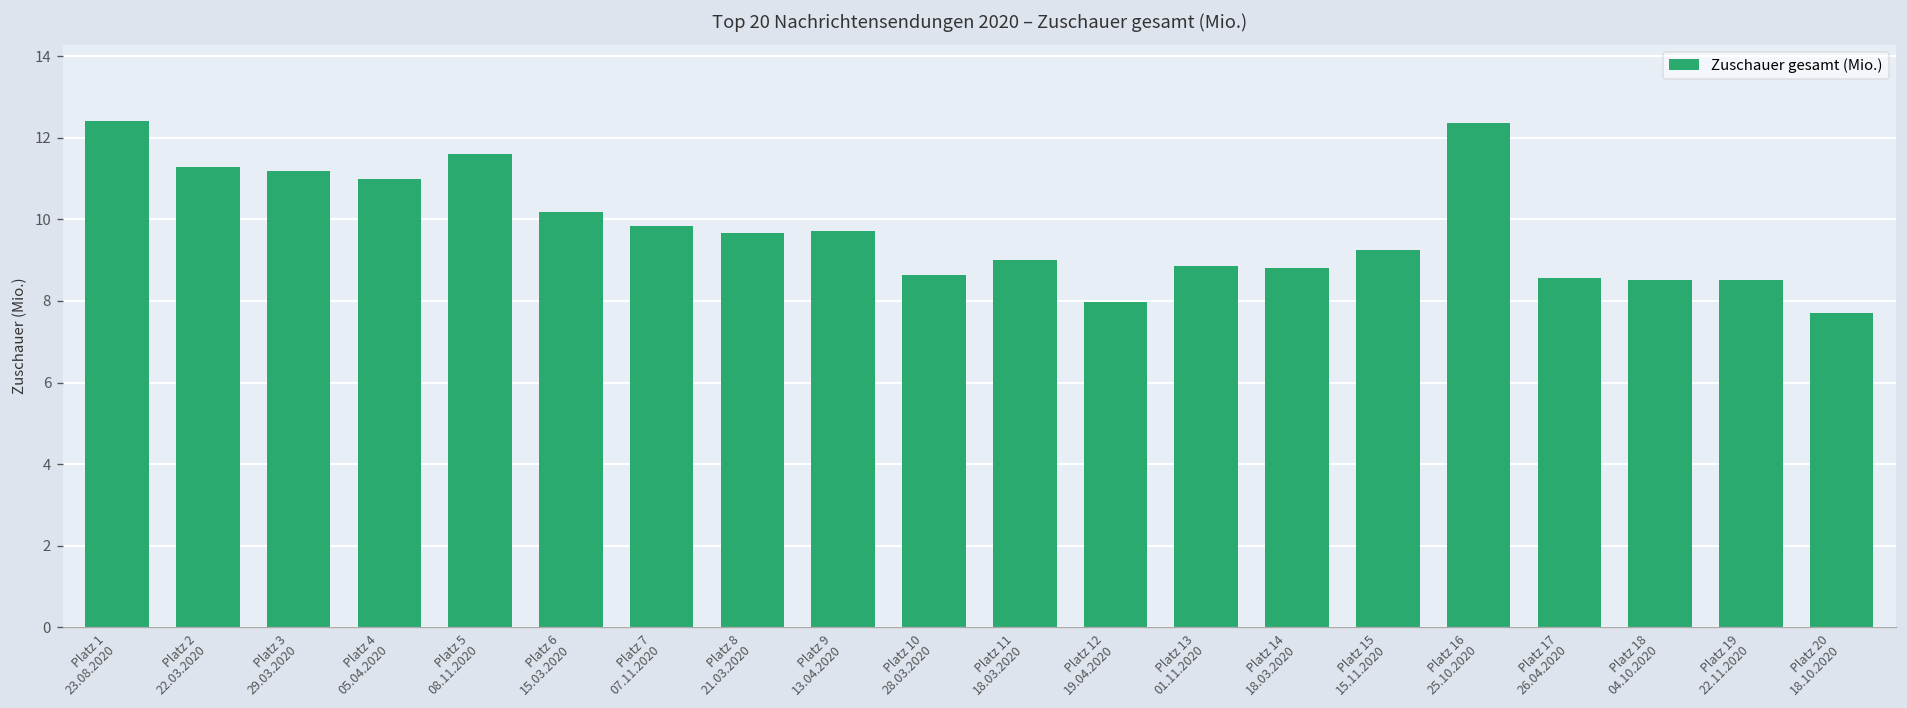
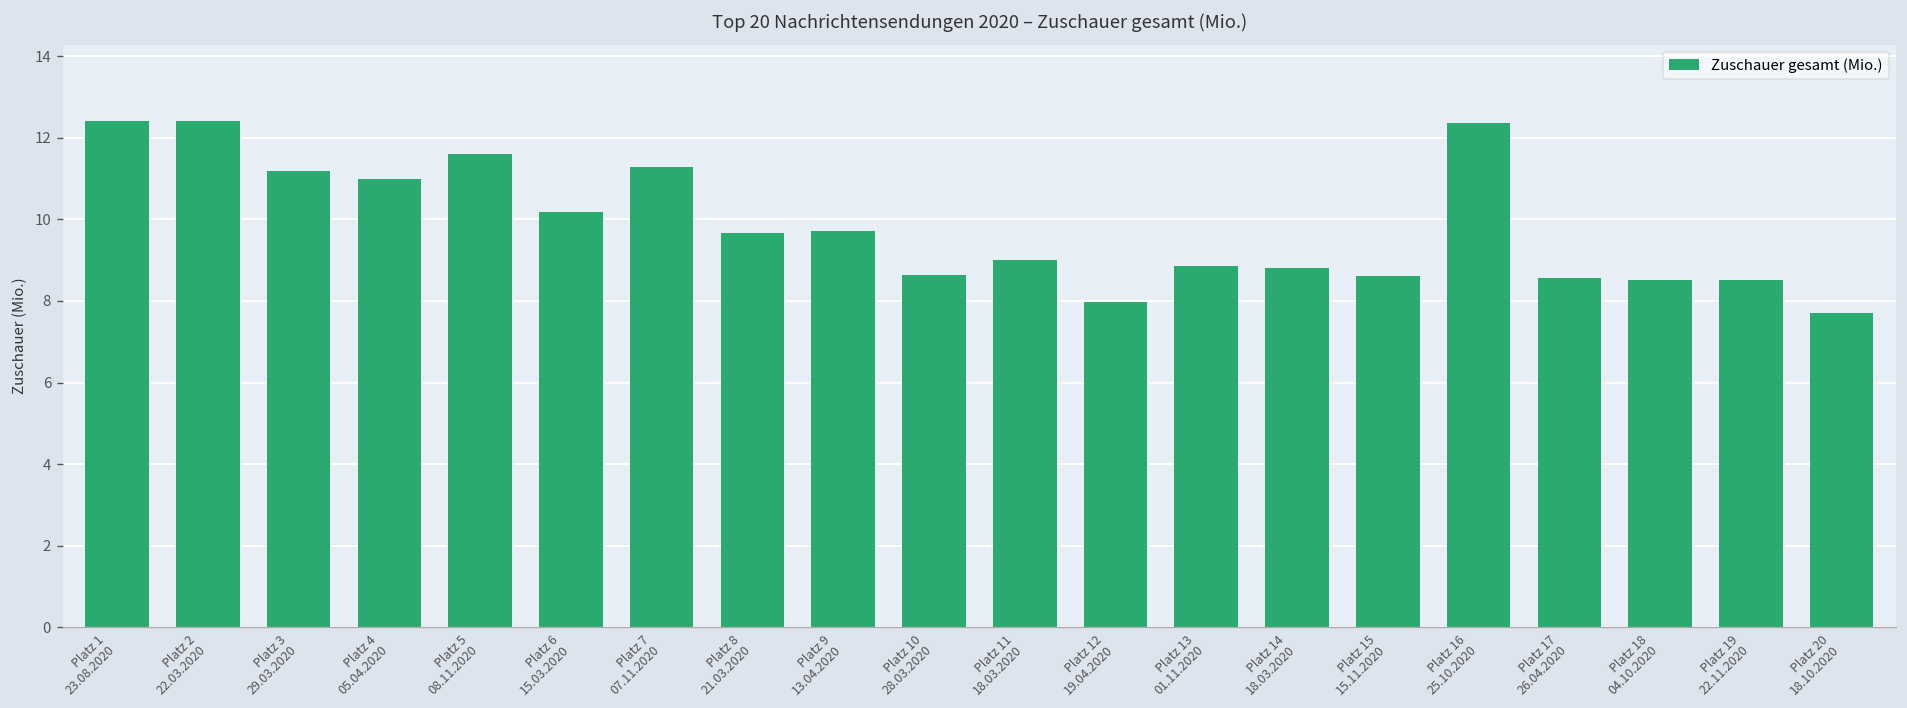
Platz 2 22.03.2020: 11.3 -> 12.4
Platz 7 07.11.2020: 9.8 -> 11.3
Platz 15 15.11.2020: 9.3 -> 8.6
